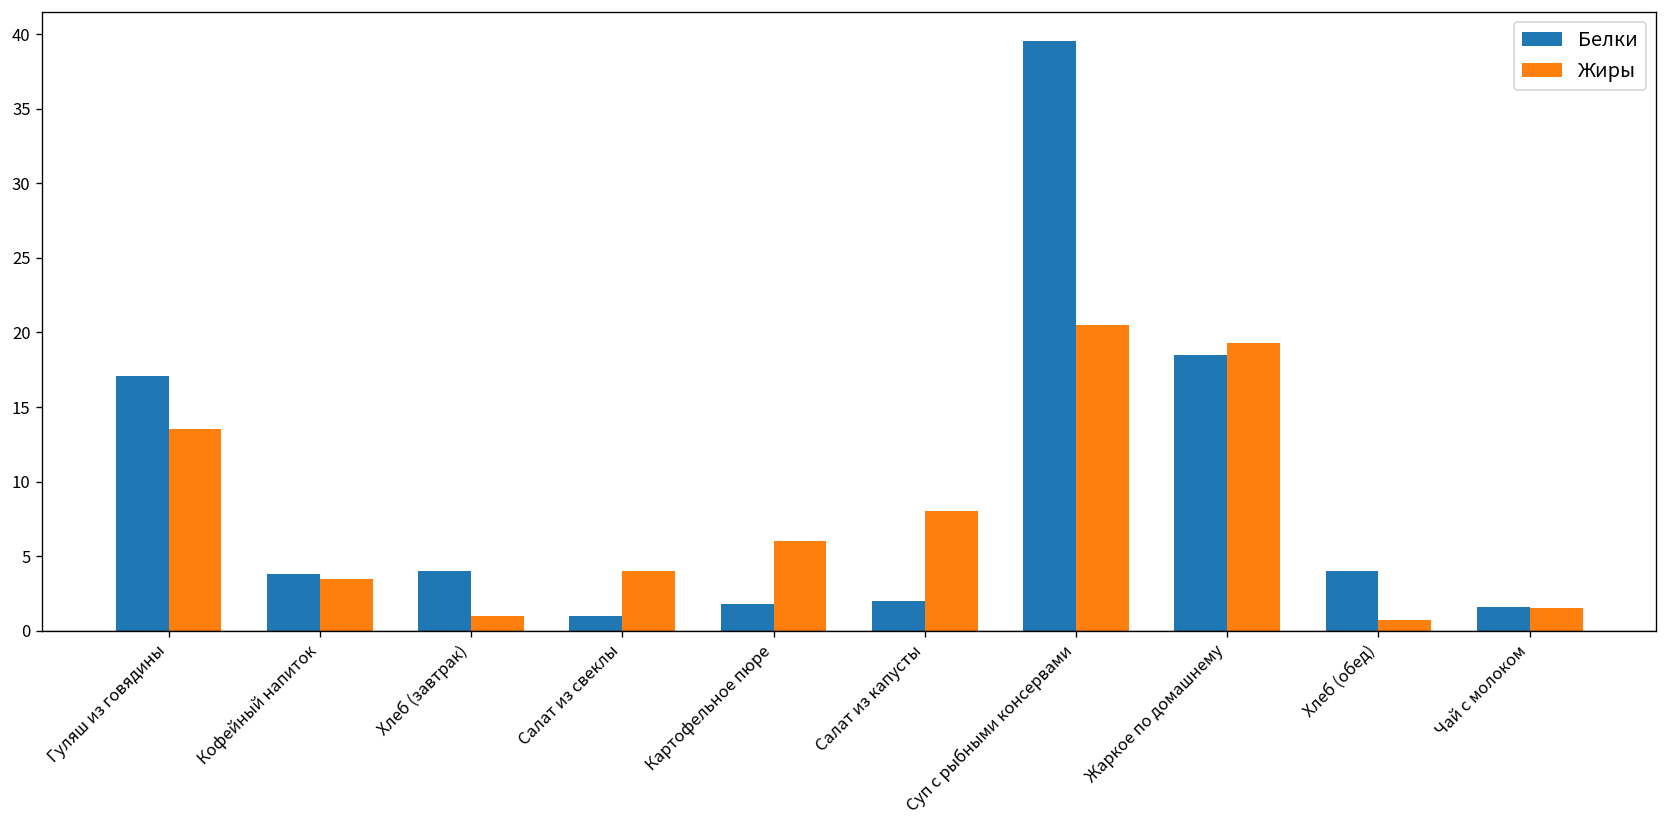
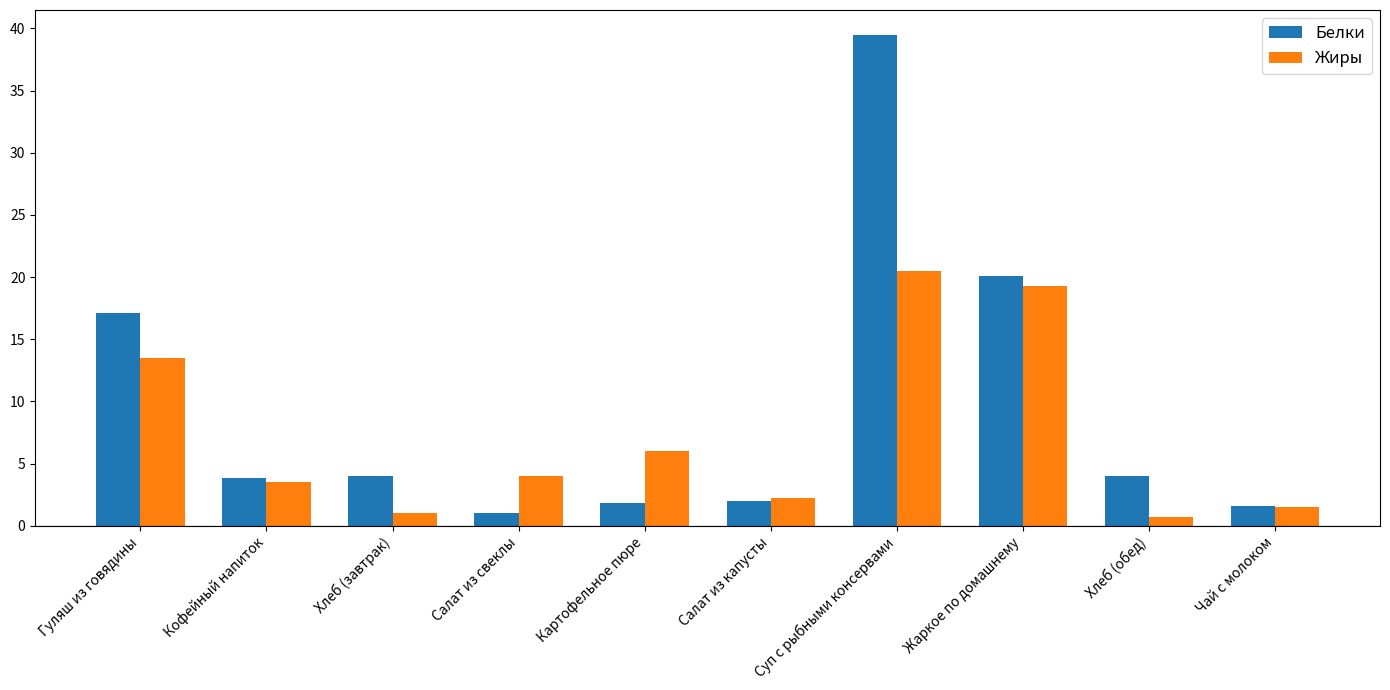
Жиры, Салат из капусты: 8.0 -> 2.2
Белки, Жаркое по домашнему: 18.5 -> 20.1
